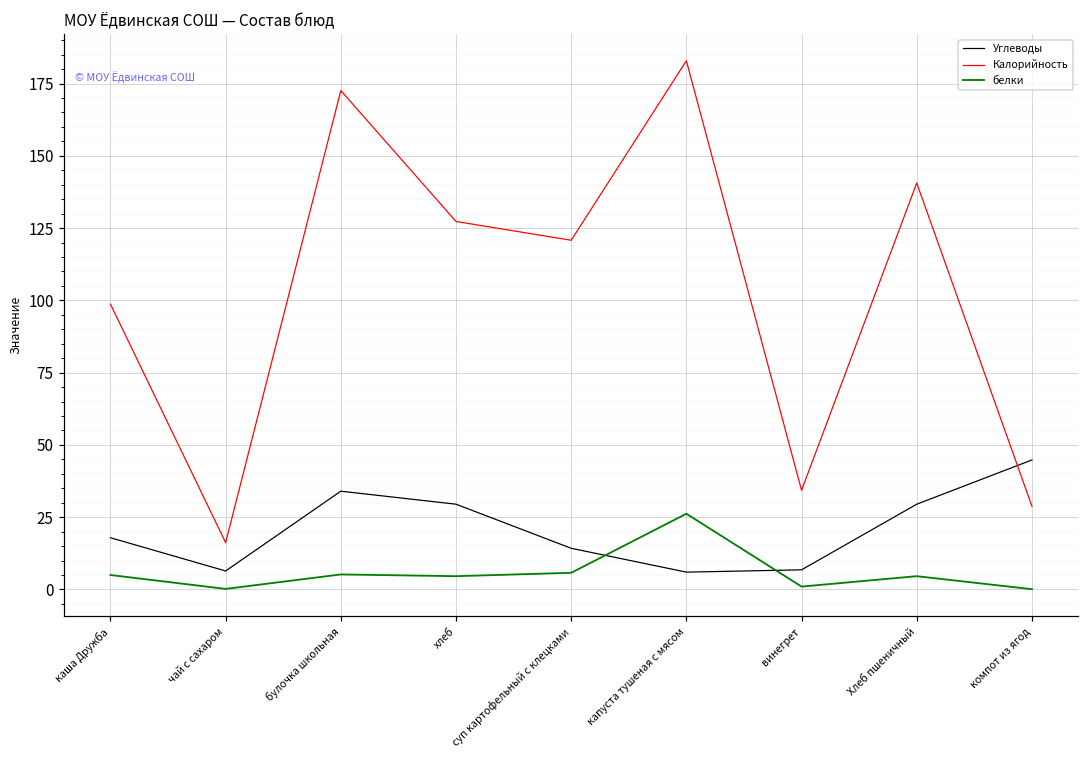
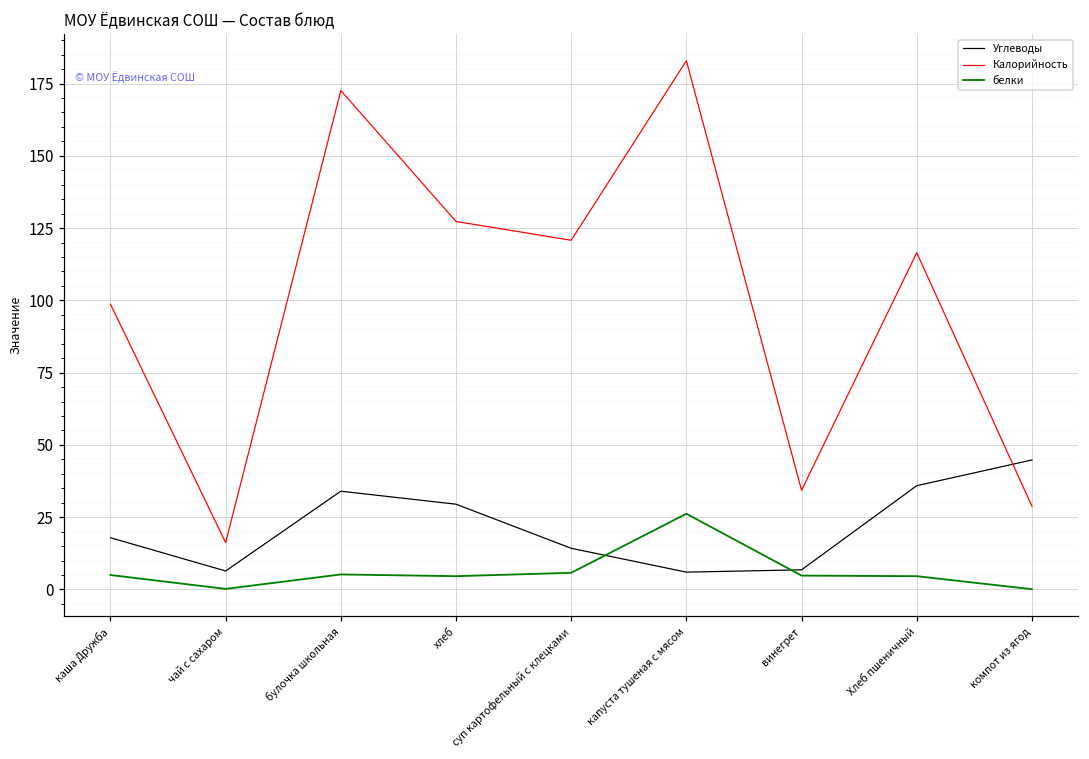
белки, винегрет: 1 -> 5
Углеводы, Хлеб пшеничный: 30 -> 36
Калорийность, Хлеб пшеничный: 141 -> 117
